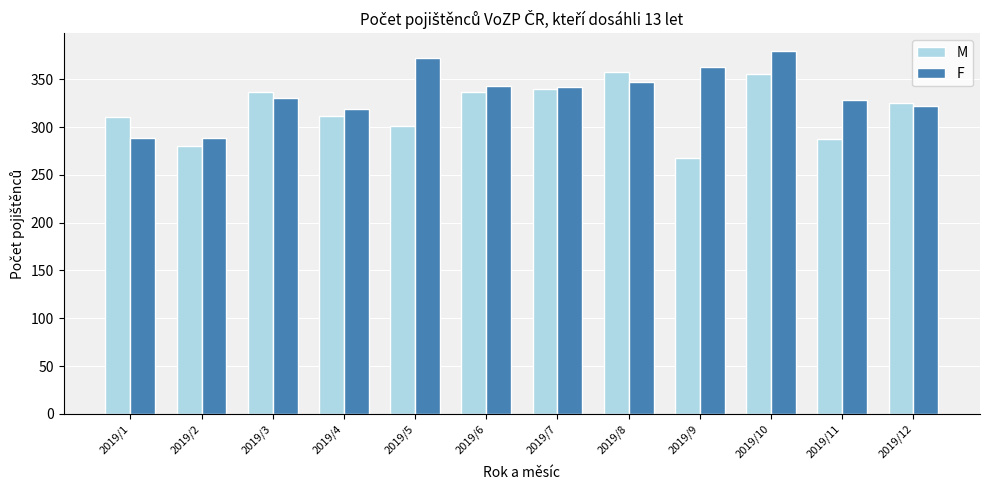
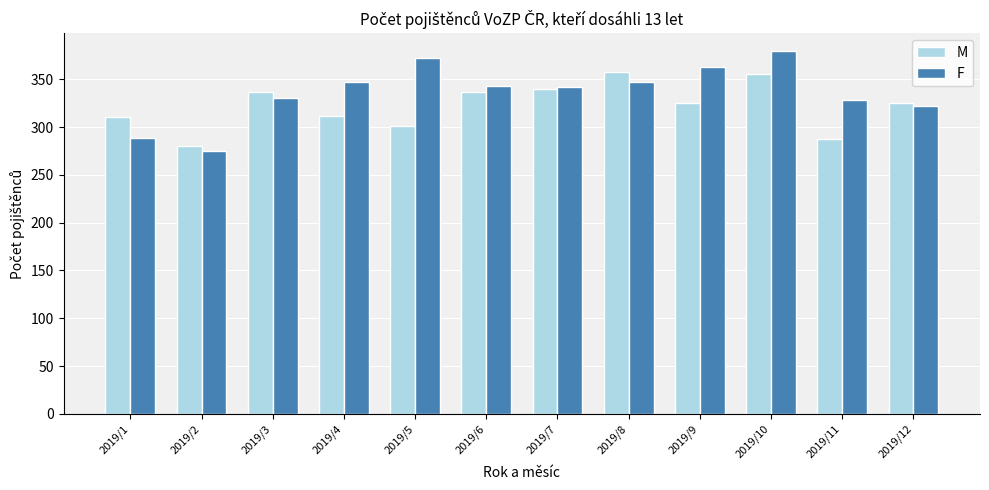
F, 2019/2: 290 -> 280
F, 2019/4: 320 -> 350
M, 2019/9: 270 -> 330
